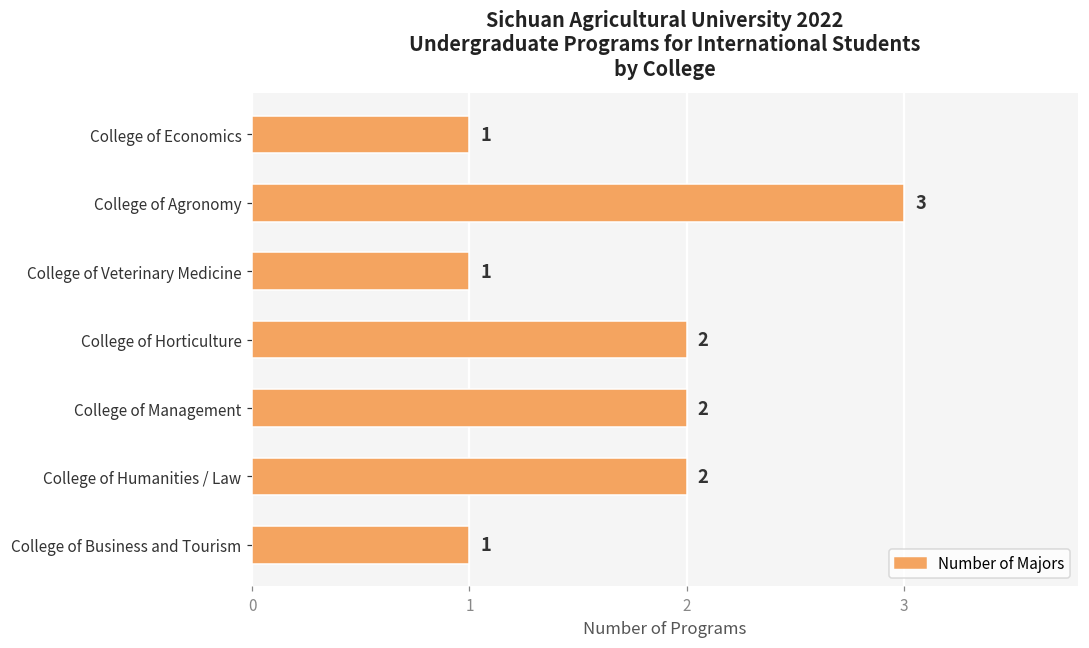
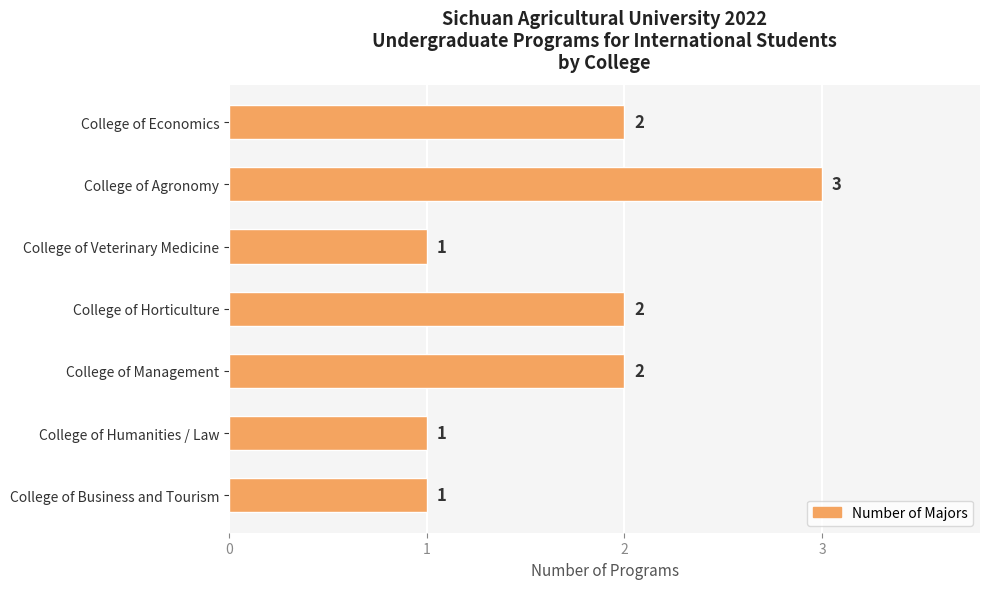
College of Economics: 1 -> 2
College of Humanities / Law: 2 -> 1
